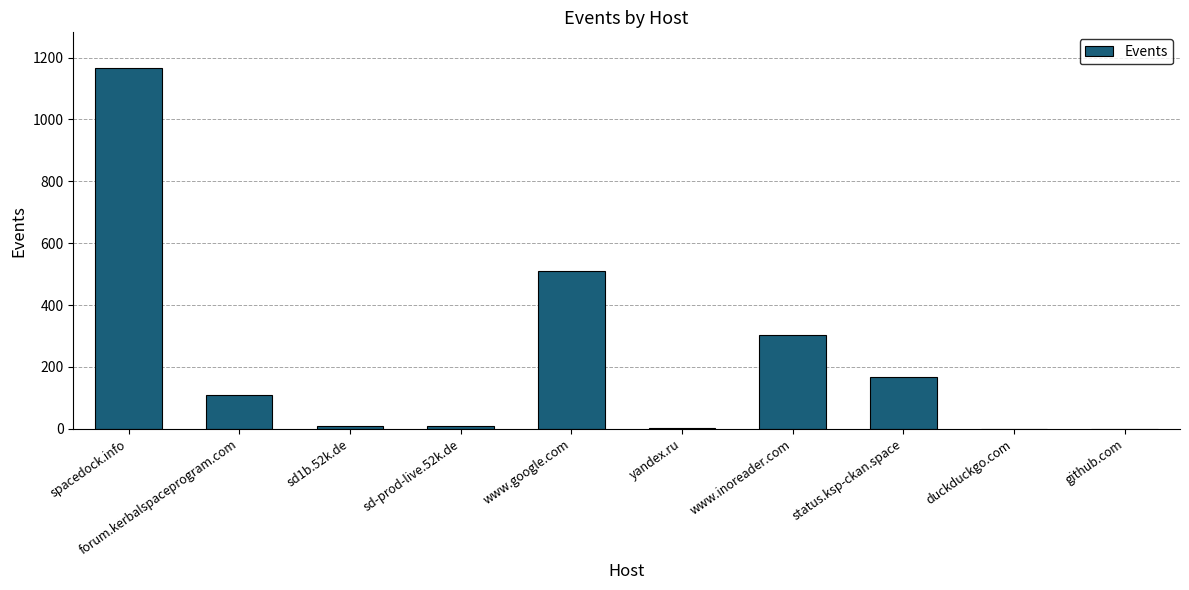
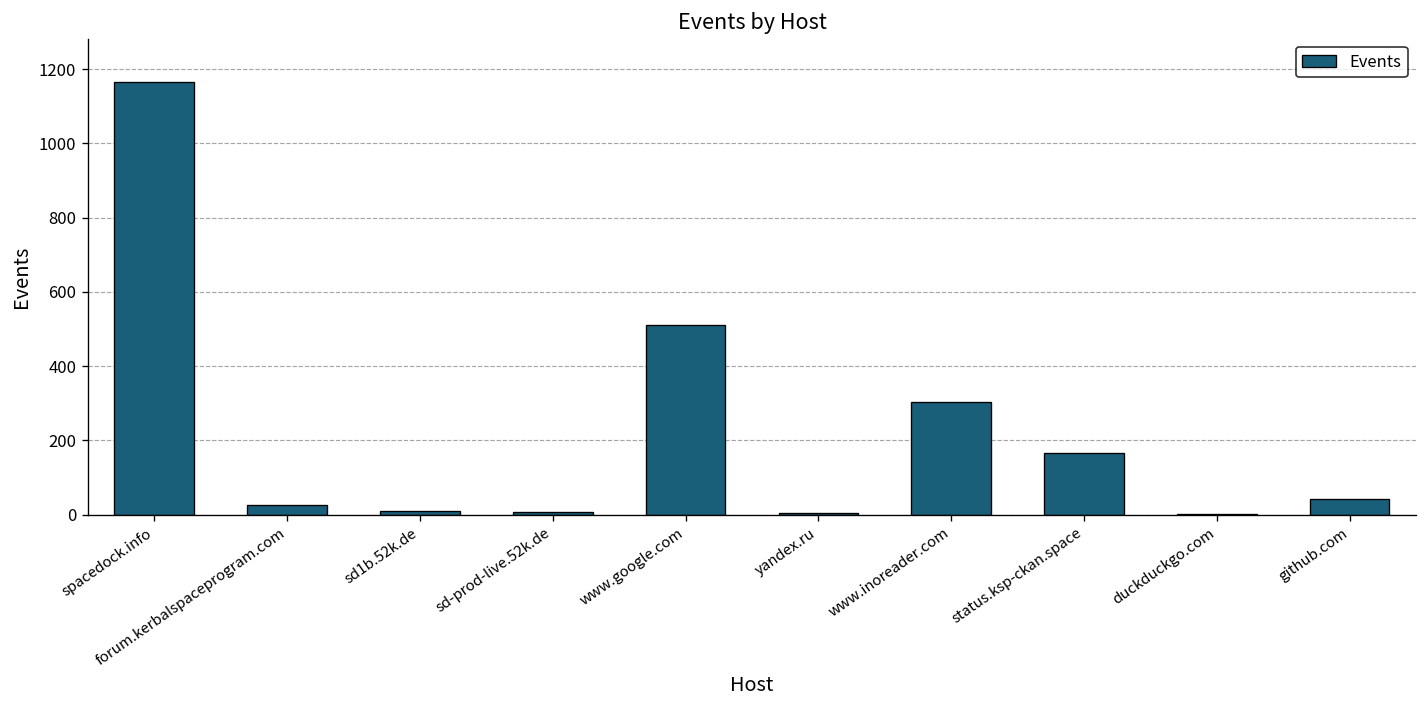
forum.kerbalspaceprogram.com: 110 -> 30
github.com: 0 -> 40
